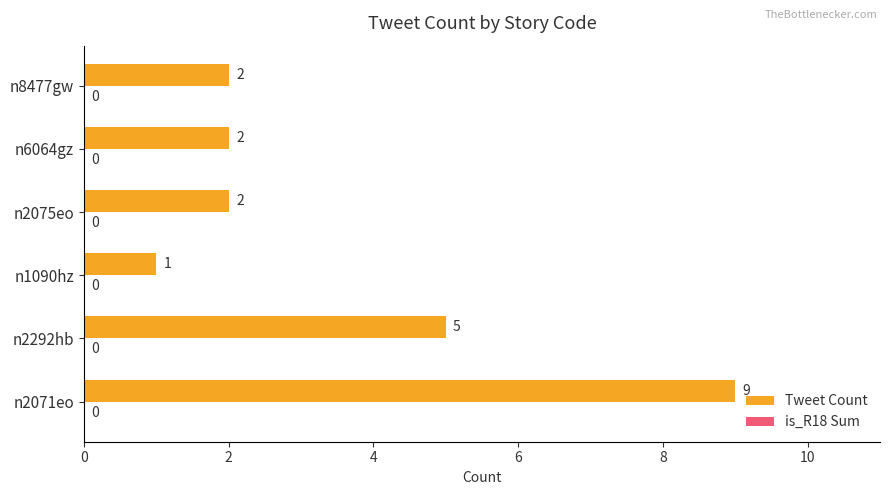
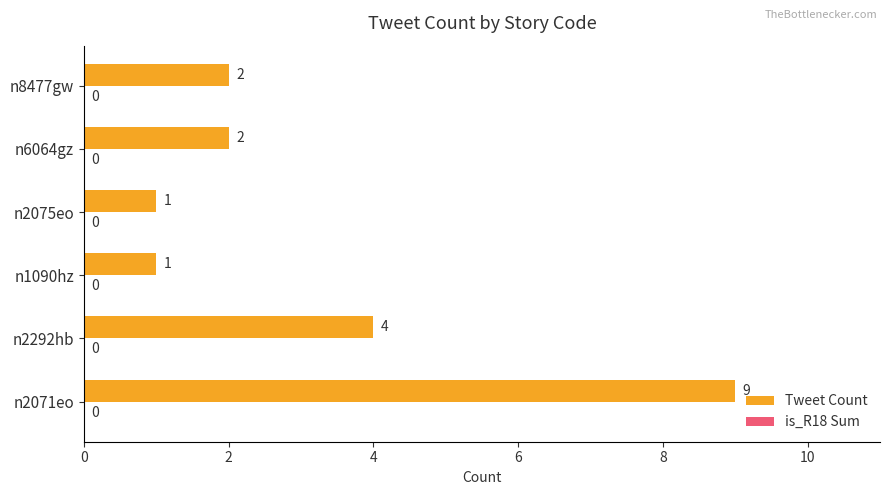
Tweet Count, n2075eo: 2 -> 1
Tweet Count, n2292hb: 5 -> 4
